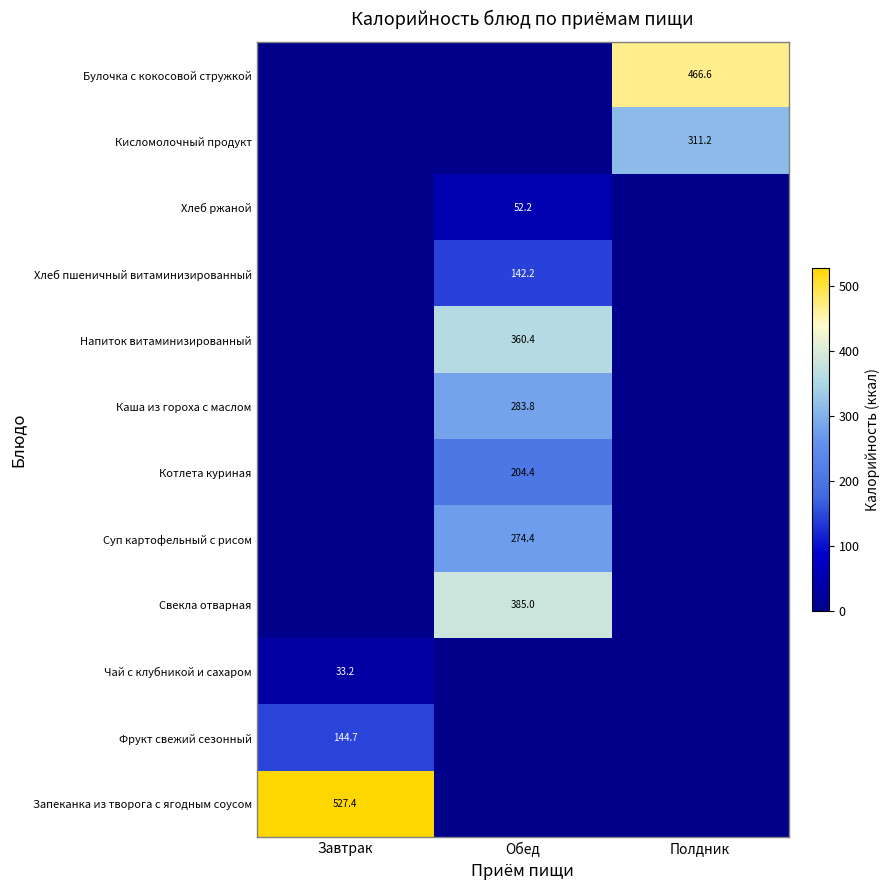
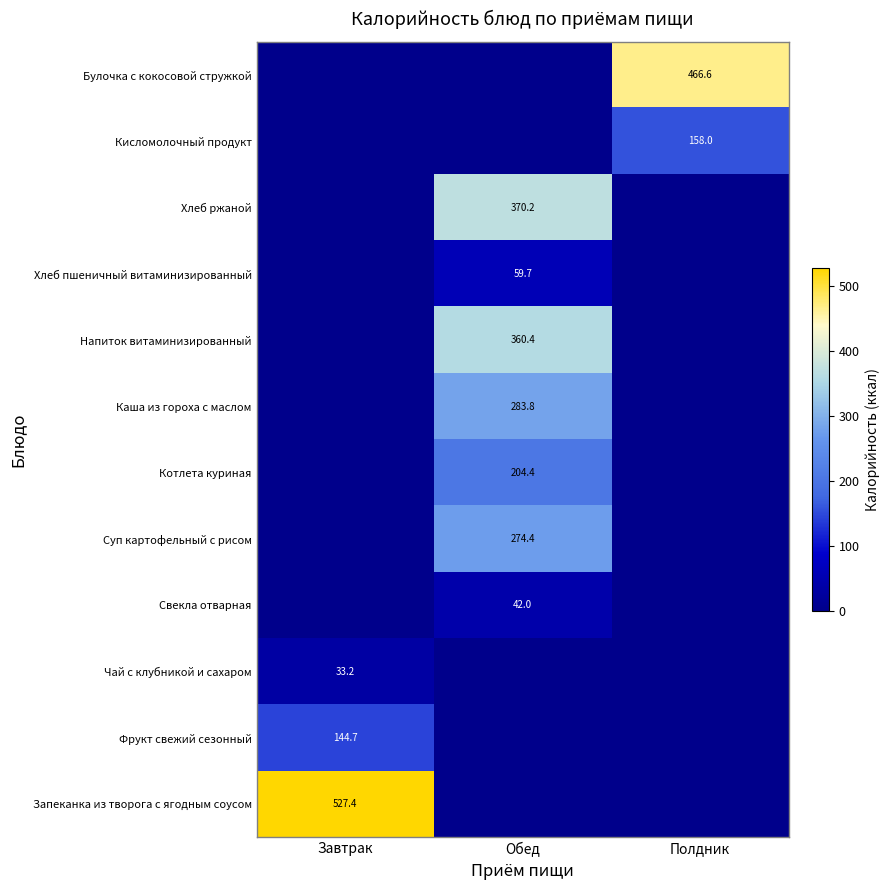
Кисломолочный продукт, Полдник: 311.2 -> 158.0
Хлеб ржаной, Обед: 52.2 -> 370.2
Хлеб пшеничный витаминизированный, Обед: 142.2 -> 59.7
Свекла отварная, Обед: 385.0 -> 42.0
